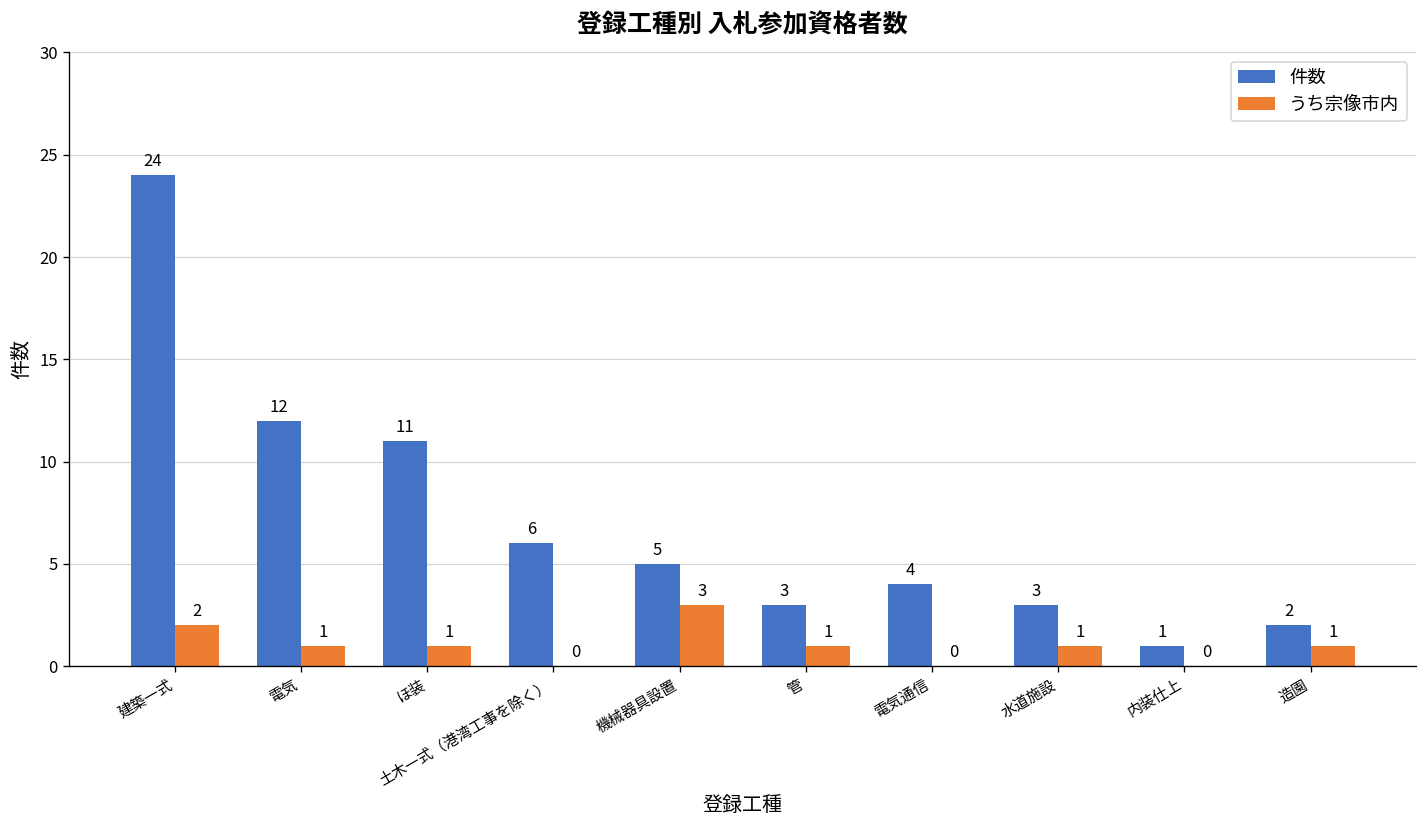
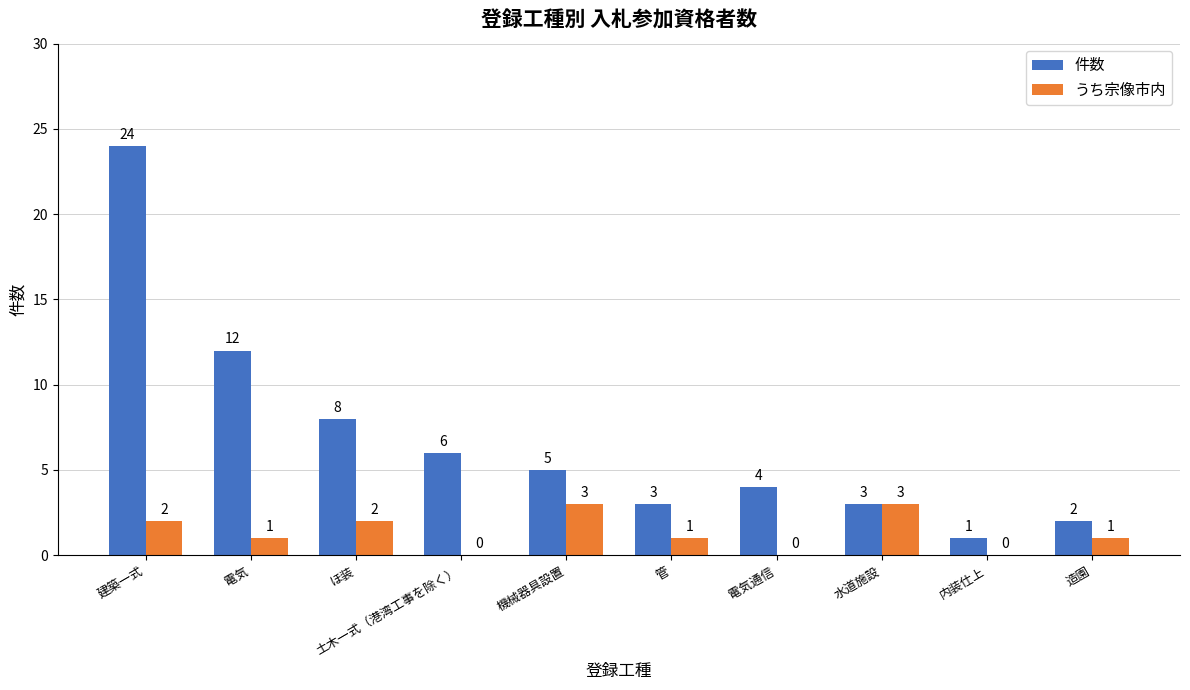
件数, ほ装: 11 -> 8
うち宗像市内, ほ装: 1 -> 2
うち宗像市内, 水道施設: 1 -> 3
